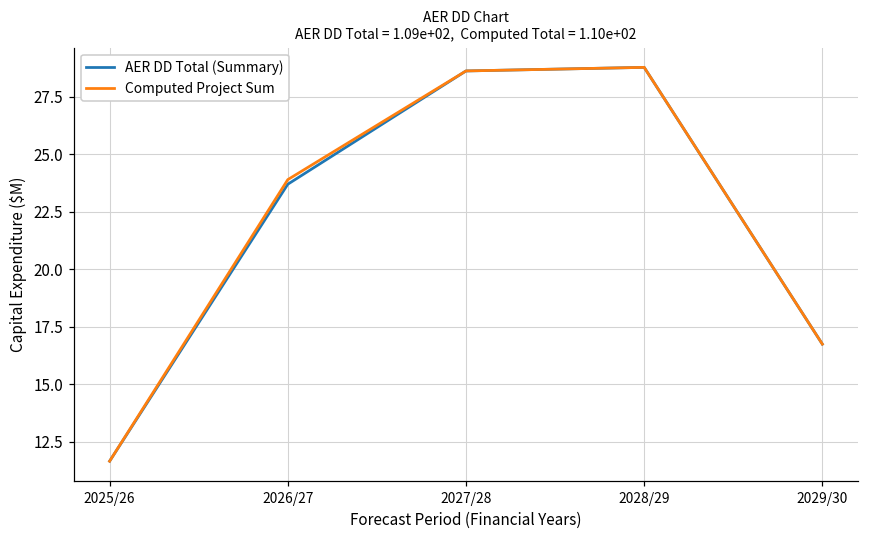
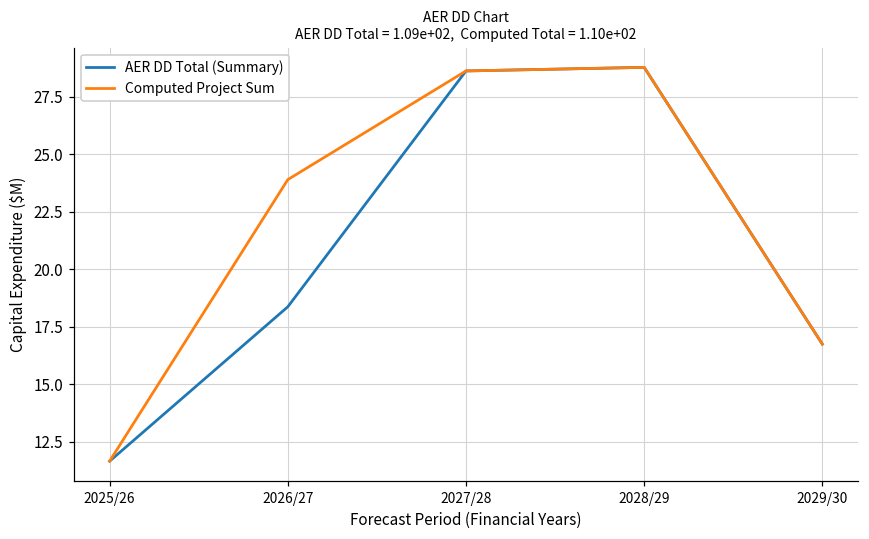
AER DD Total (Summary), 2026/27: 23.7 -> 18.4
